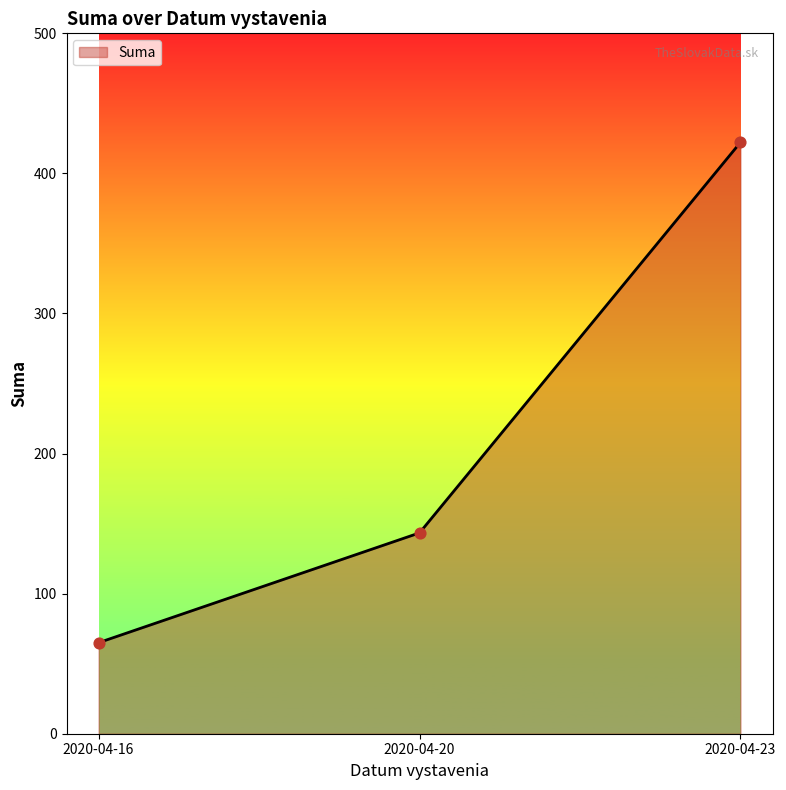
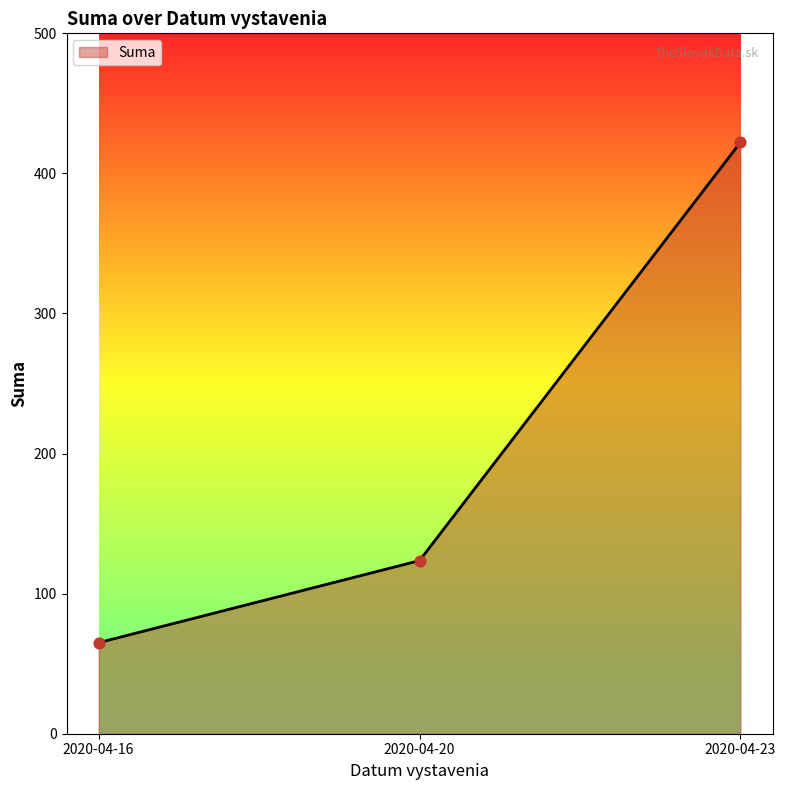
2020-04-20: 143 -> 124
